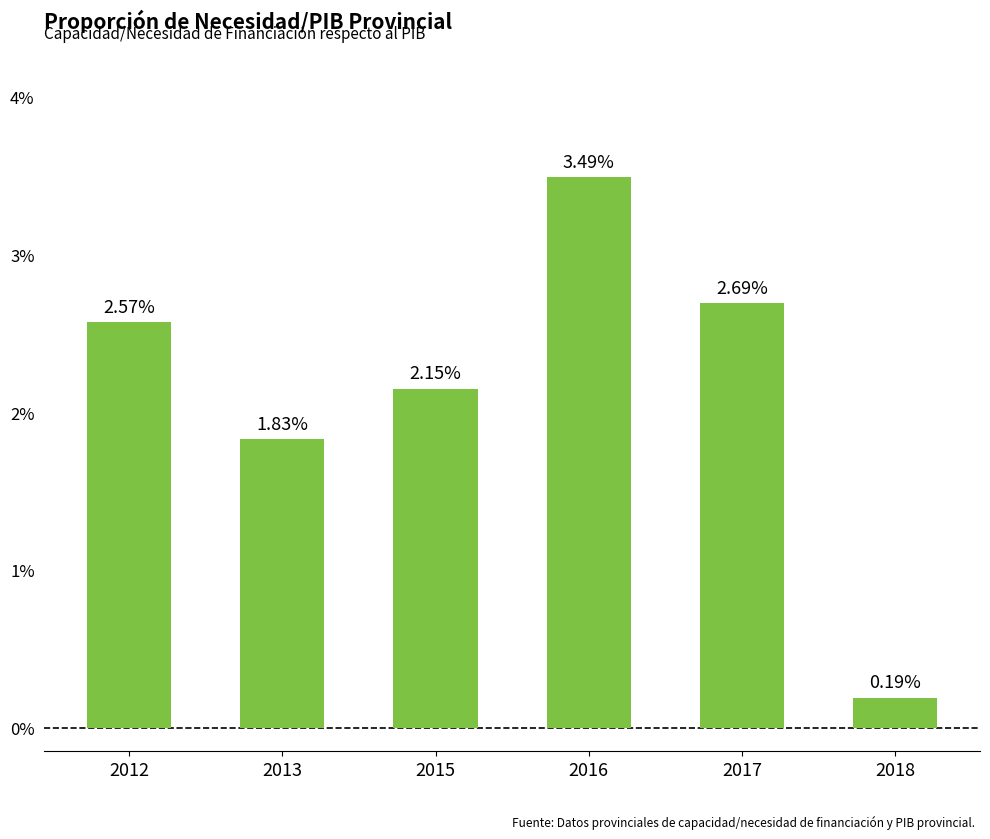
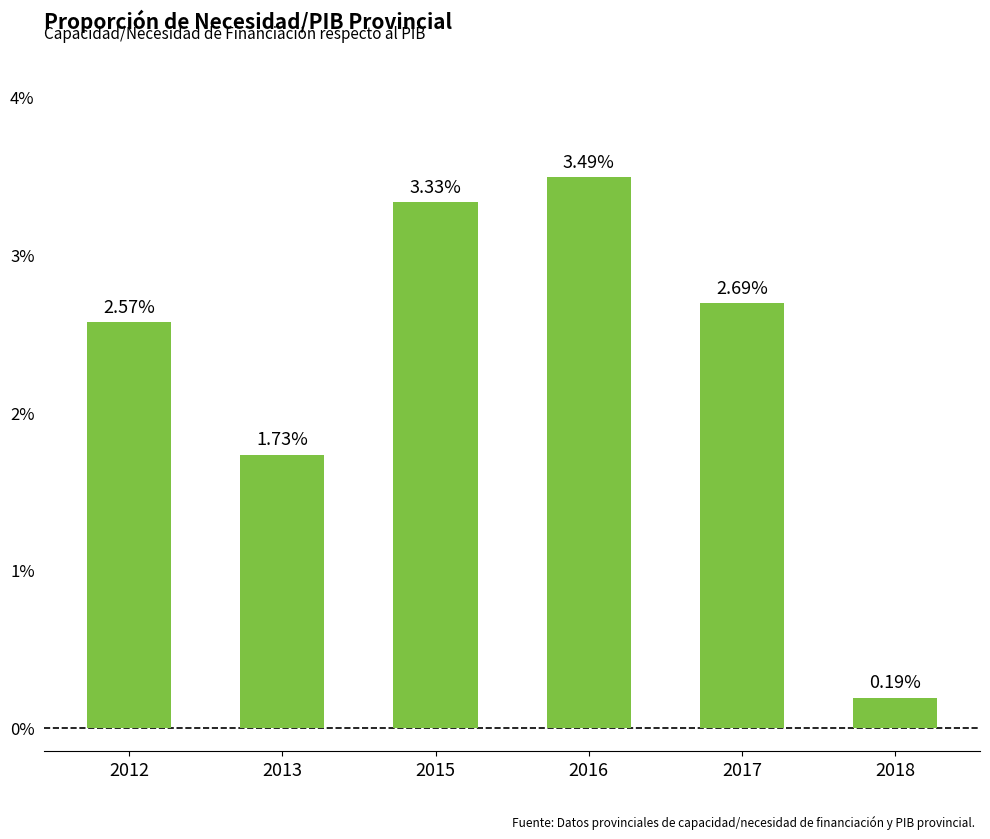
2013: 1.83% -> 1.73%
2015: 2.15% -> 3.33%
